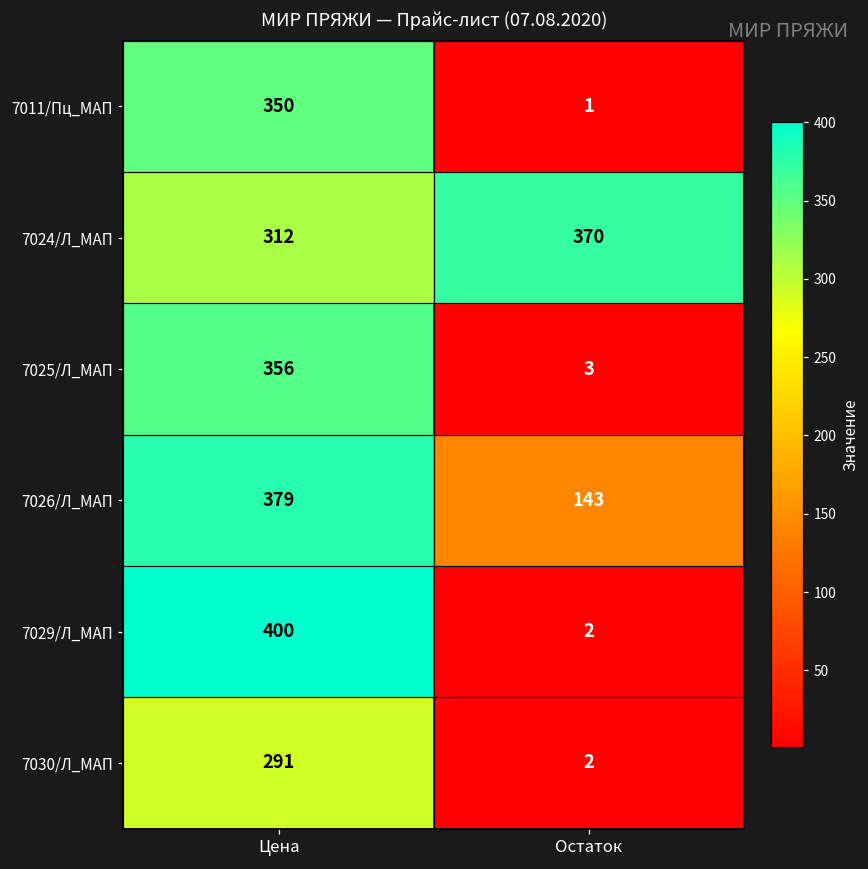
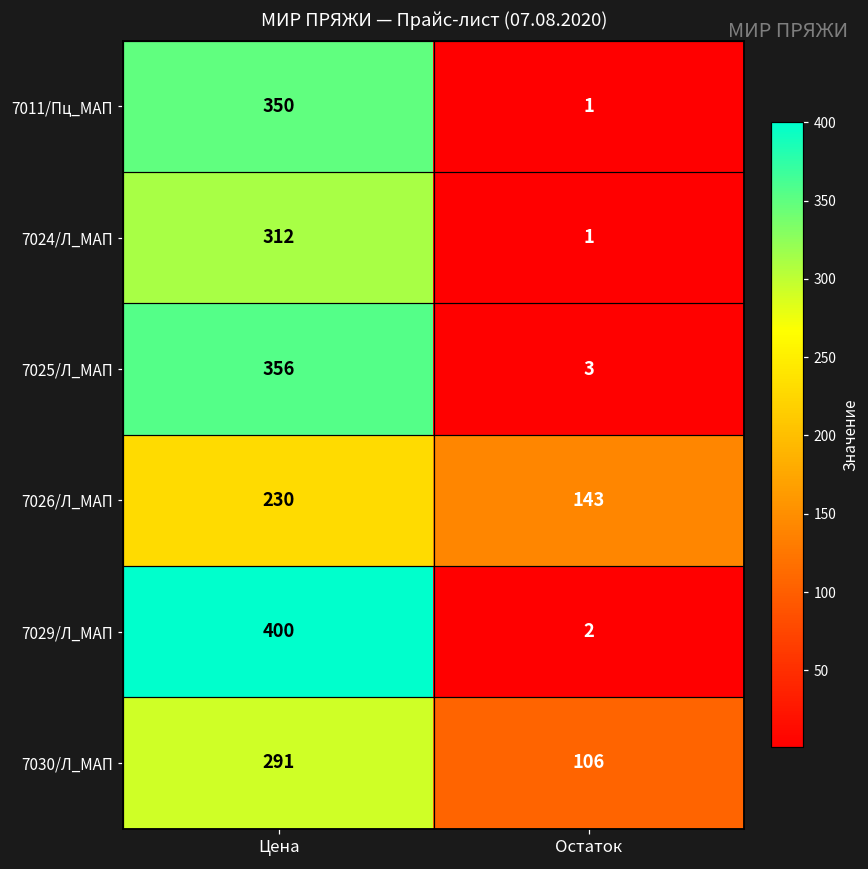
7024/Л_МАП, Остаток: 370 -> 1
7026/Л_МАП, Цена: 379 -> 230
7030/Л_МАП, Остаток: 2 -> 106
